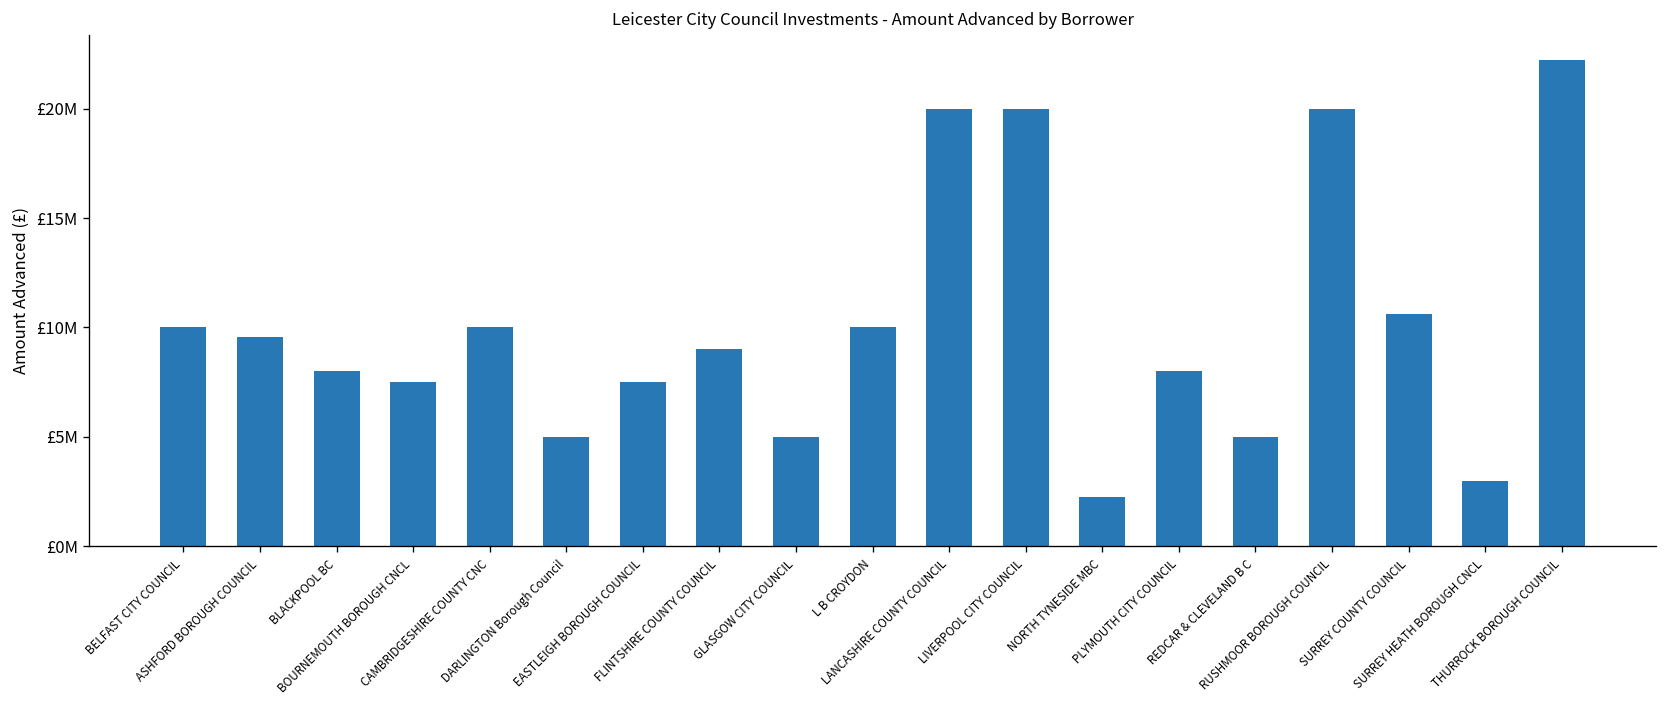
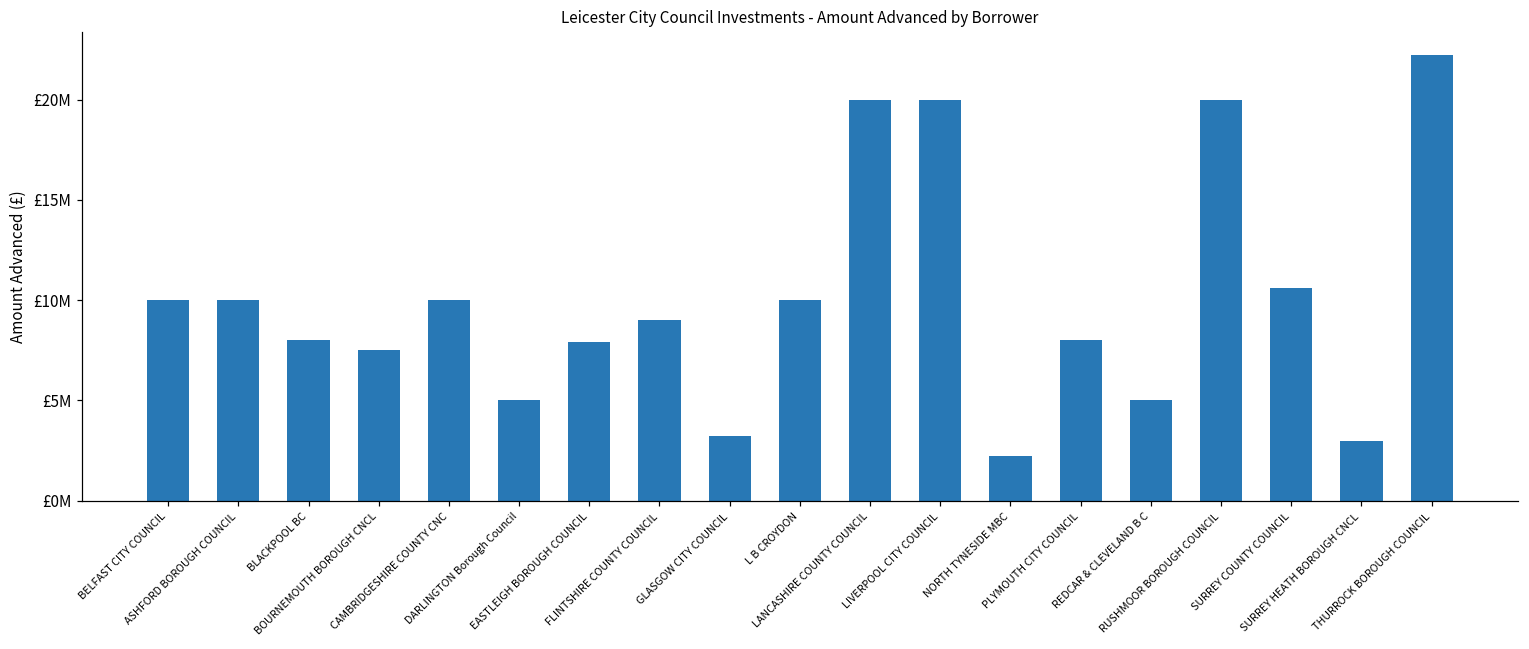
ASHFORD BOROUGH COUNCIL: £9600000 -> £10000000
EASTLEIGH BOROUGH COUNCIL: £7500000 -> £7900000
GLASGOW CITY COUNCIL: £5000000 -> £3200000
